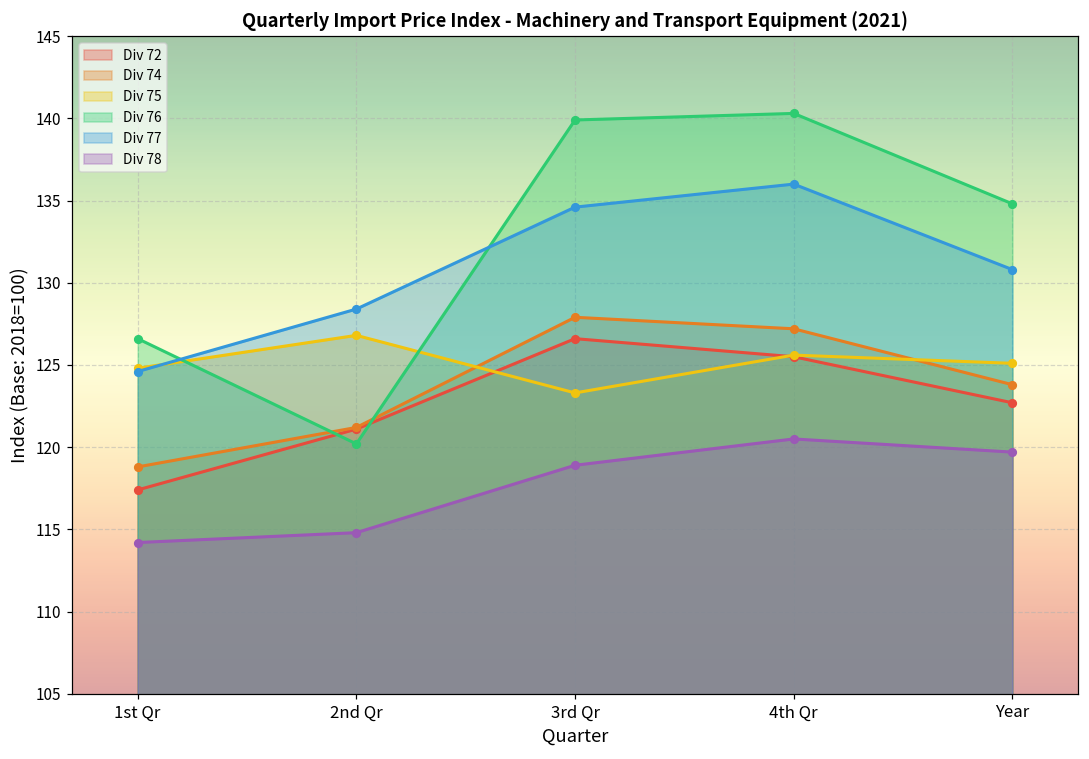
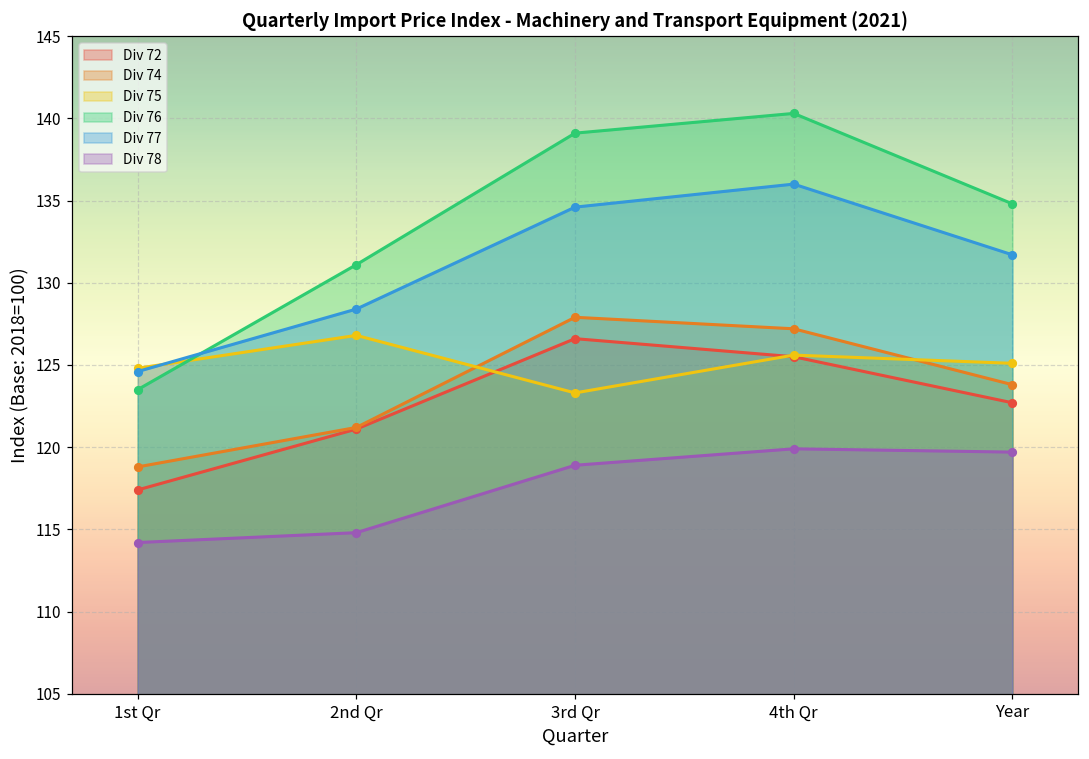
Div 76, 1st Qr: 126.6 -> 123.5
Div 76, 2nd Qr: 120.2 -> 131.1
Div 76, 3rd Qr: 139.9 -> 139.1
Div 78, 4th Qr: 120.5 -> 119.9
Div 77, Year: 130.8 -> 131.7
